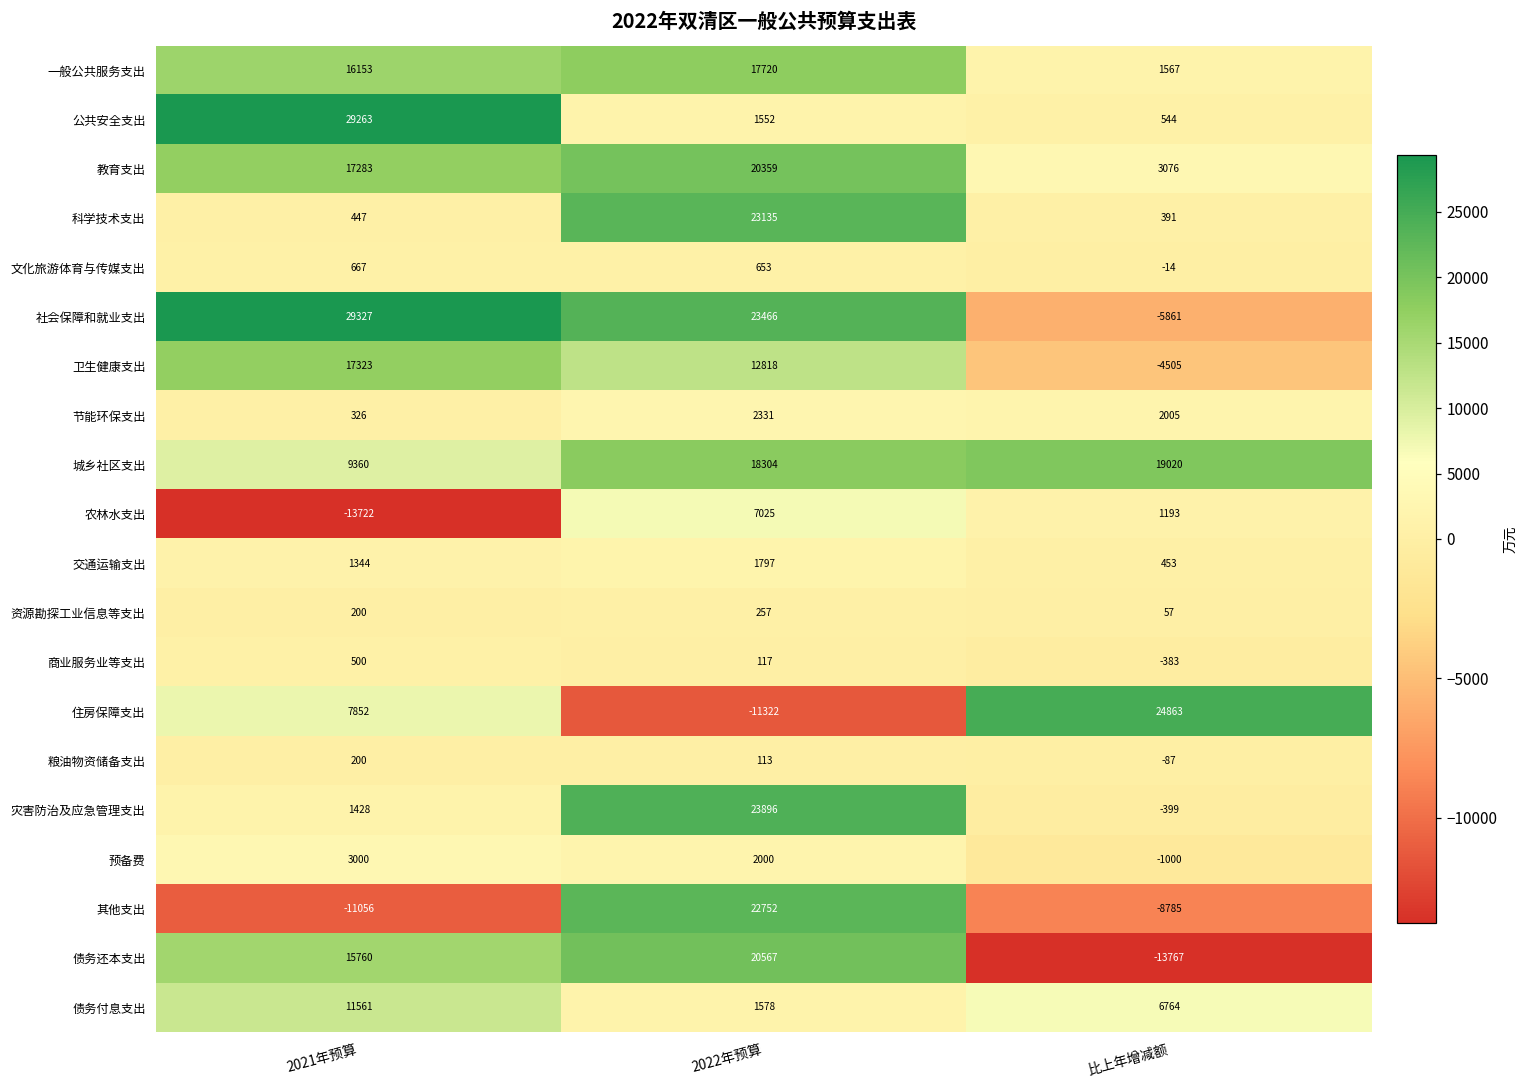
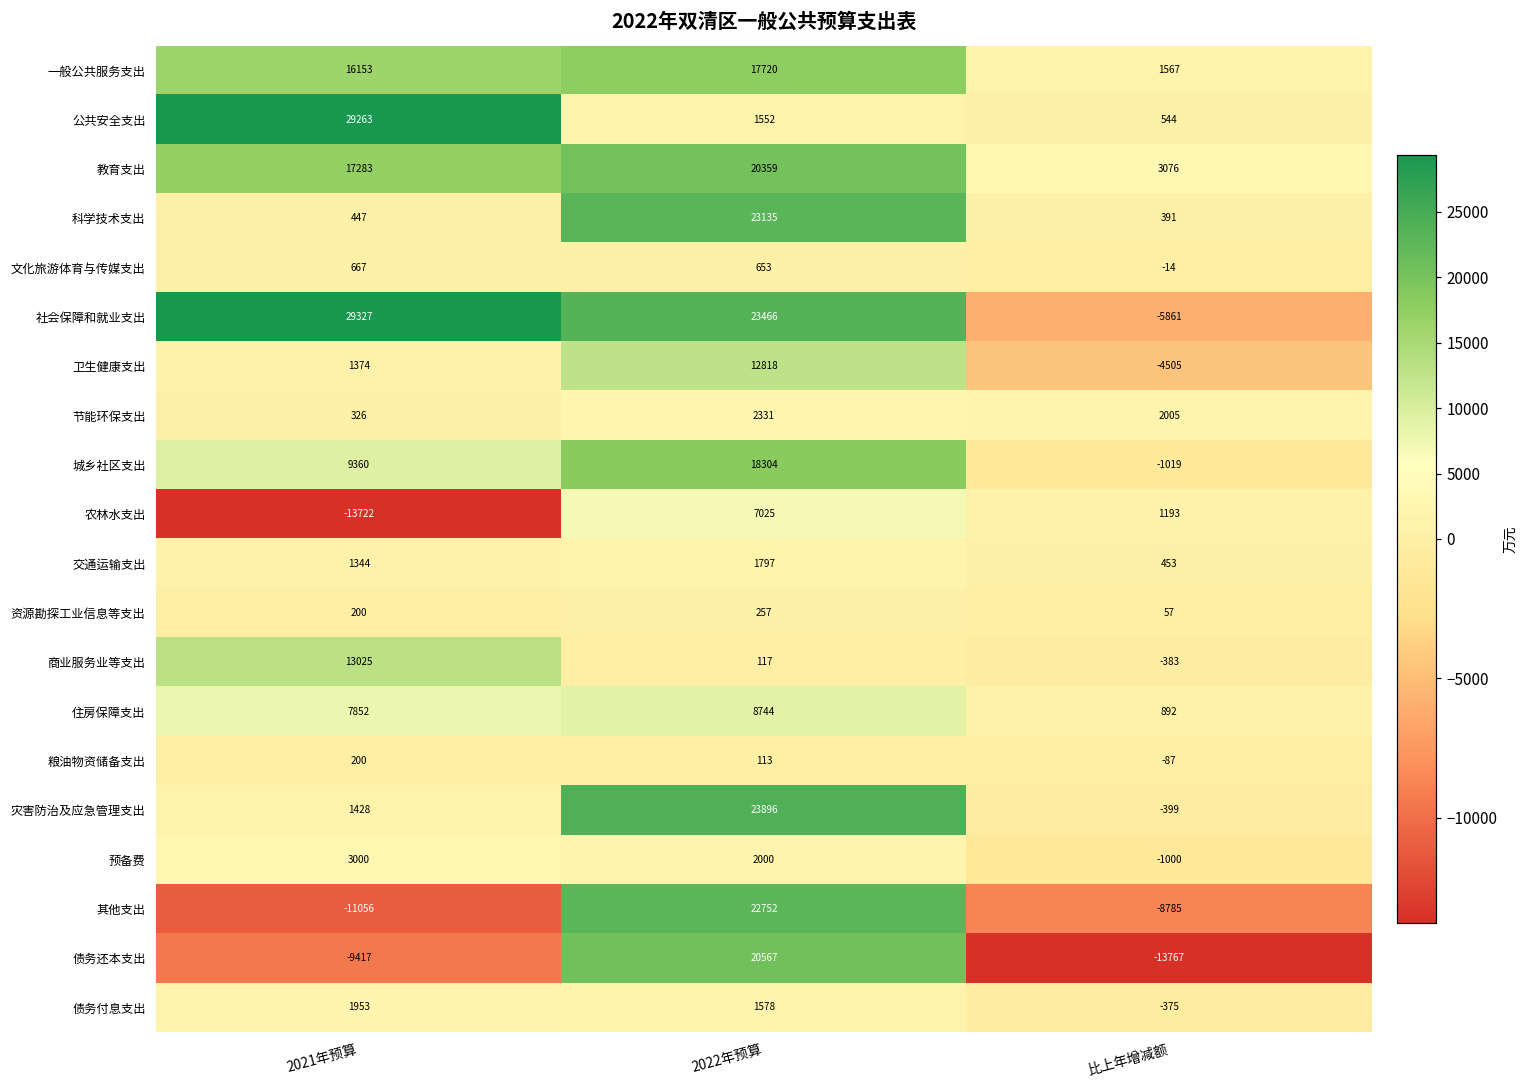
卫生健康支出, 2021年预算: 17323 -> 1374
城乡社区支出, 比上年增减额: 19020 -> -1019
商业服务业等支出, 2021年预算: 500 -> 13025
住房保障支出, 2022年预算: -11322 -> 8744
住房保障支出, 比上年增减额: 24863 -> 892
债务还本支出, 2021年预算: 15760 -> -9417
债务付息支出, 2021年预算: 11561 -> 1953
债务付息支出, 比上年增减额: 6764 -> -375
